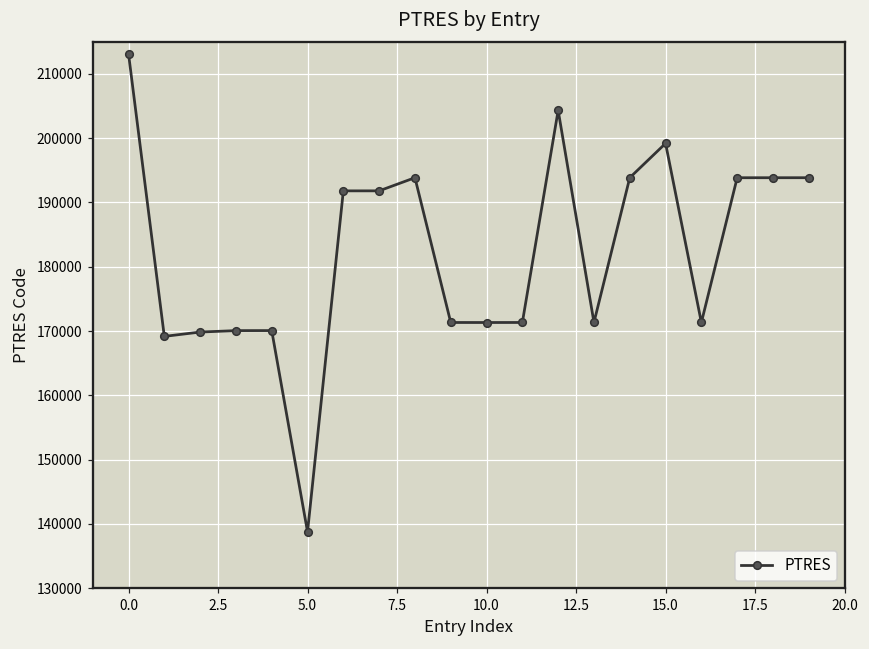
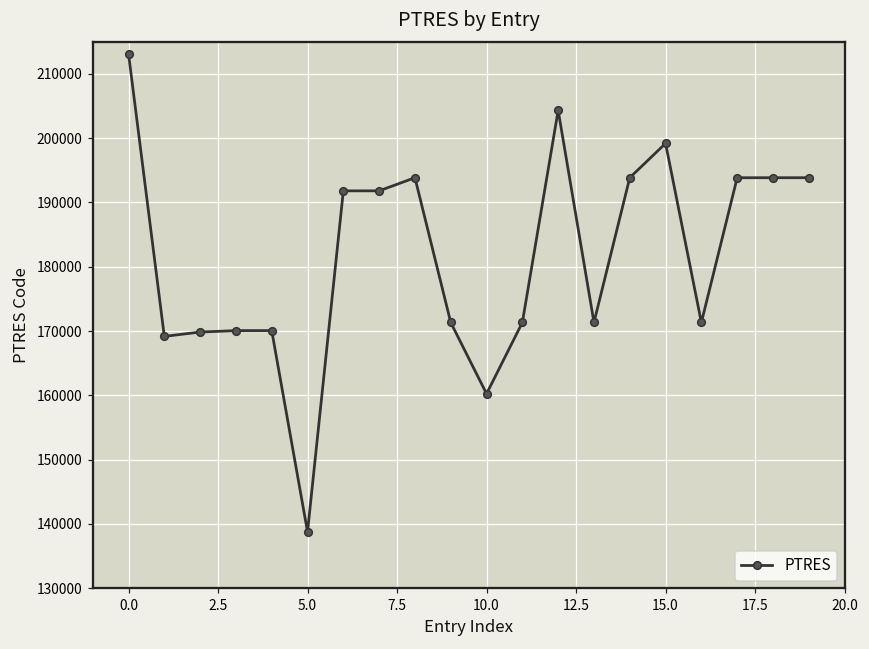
10.0: 171000 -> 160000
